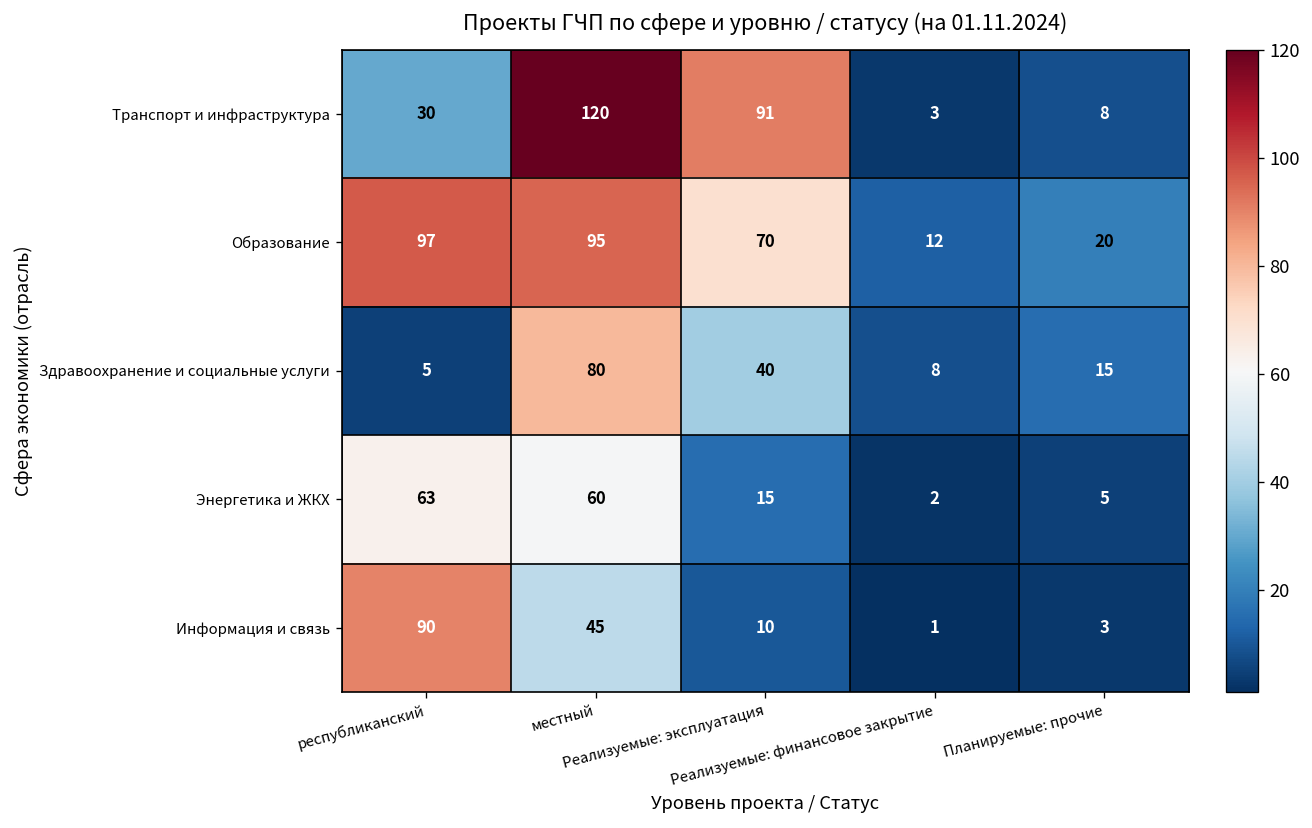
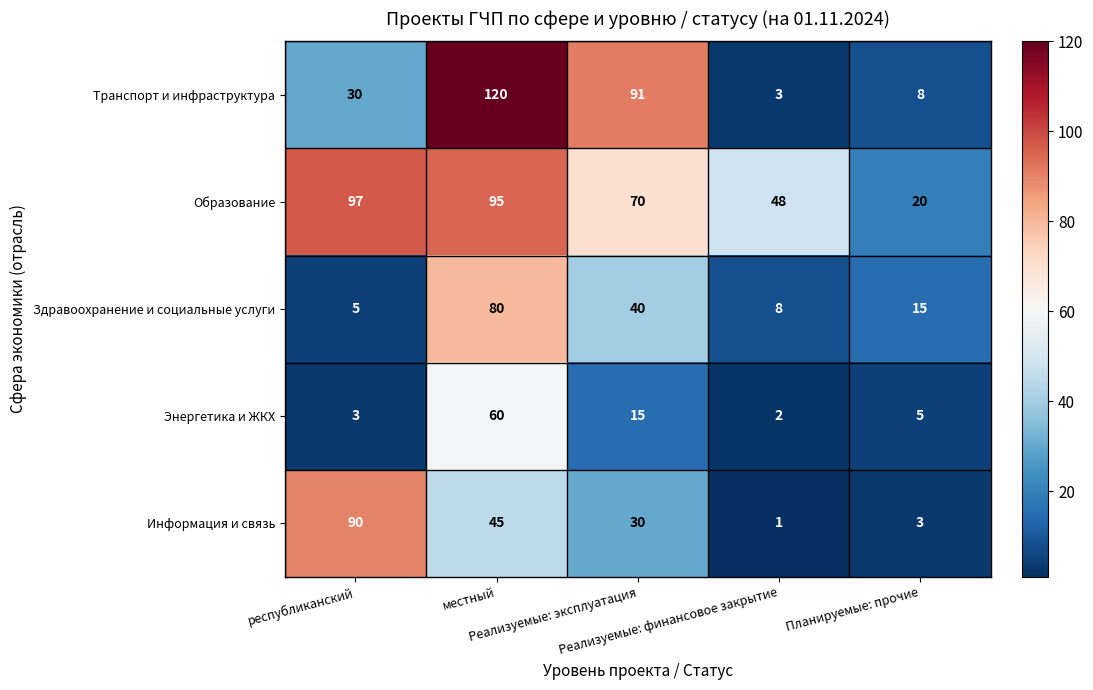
Образование, Реализуемые: финансовое закрытие: 12 -> 48
Энергетика и ЖКХ, республиканский: 63 -> 3
Информация и связь, Реализуемые: эксплуатация: 10 -> 30
